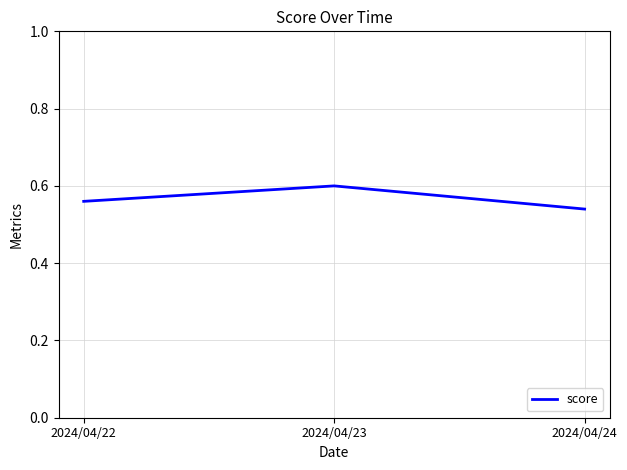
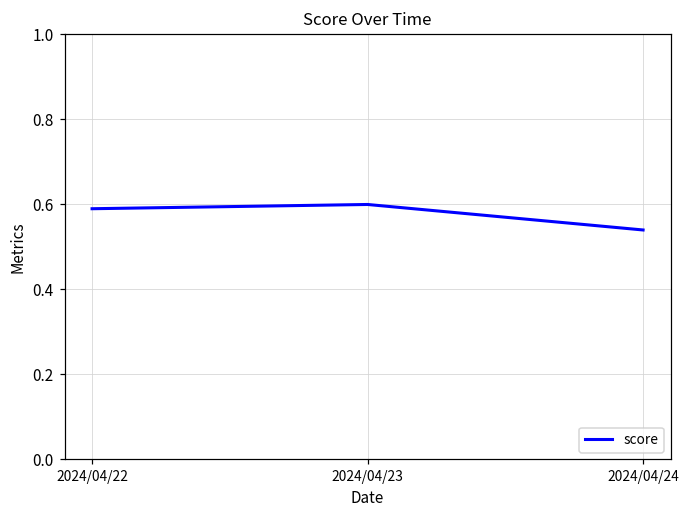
2024/04/22: 0.56 -> 0.59
